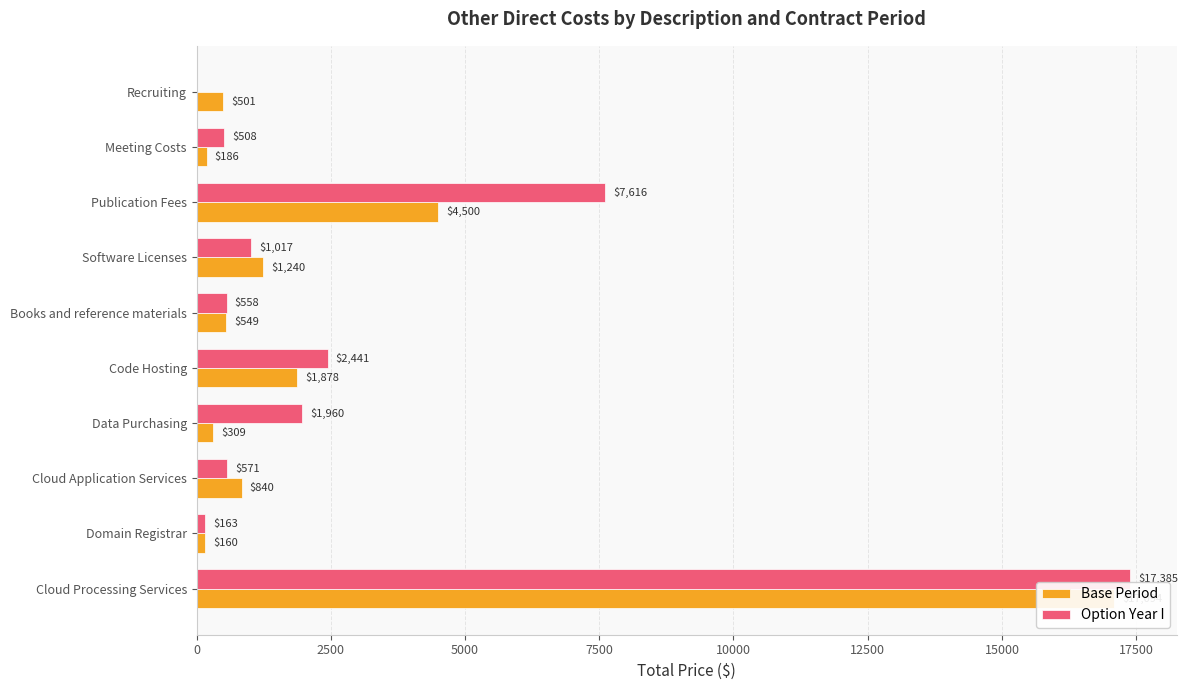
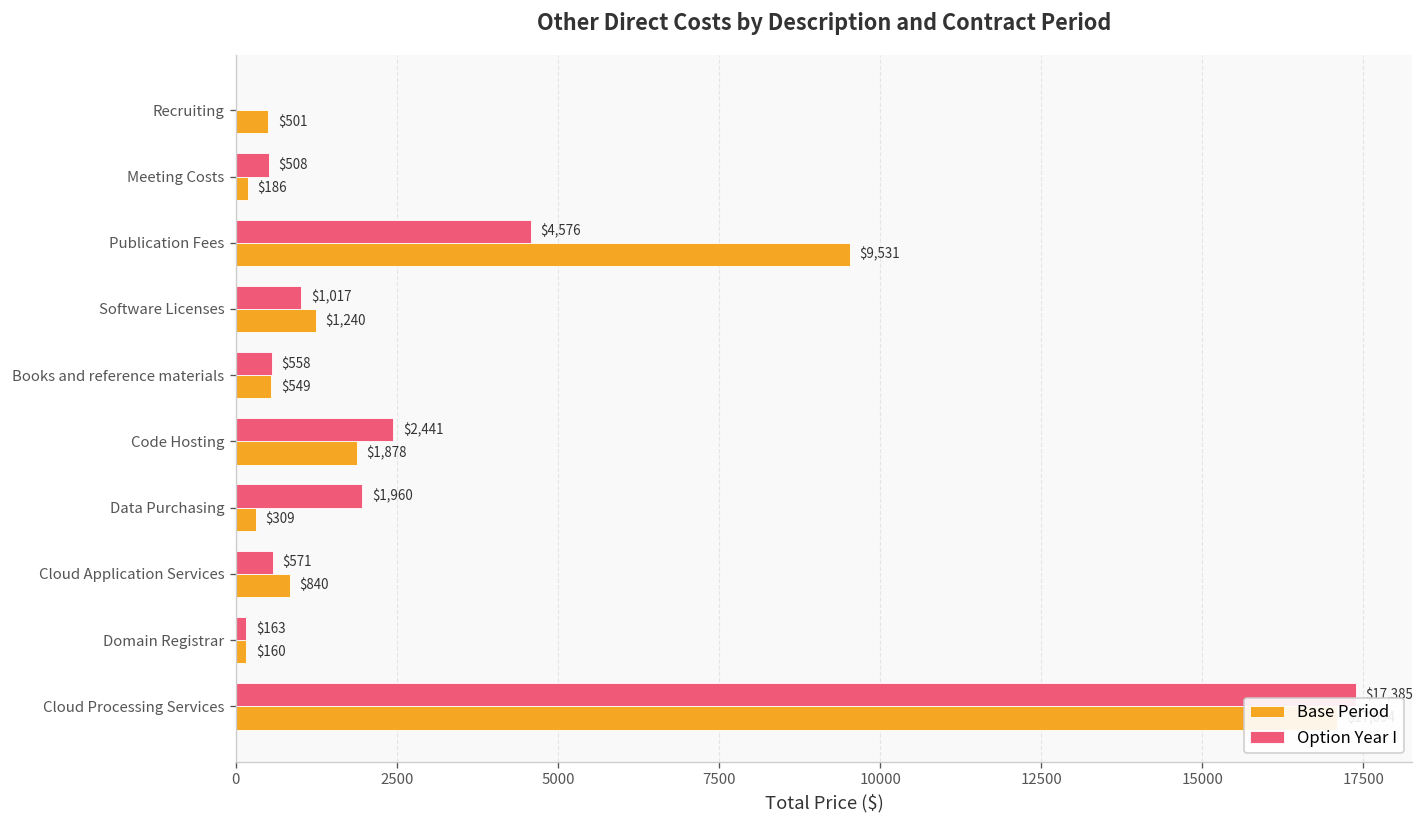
Option Year I, Publication Fees: $7,616 -> $4,576
Base Period, Publication Fees: $4,500 -> $9,531
